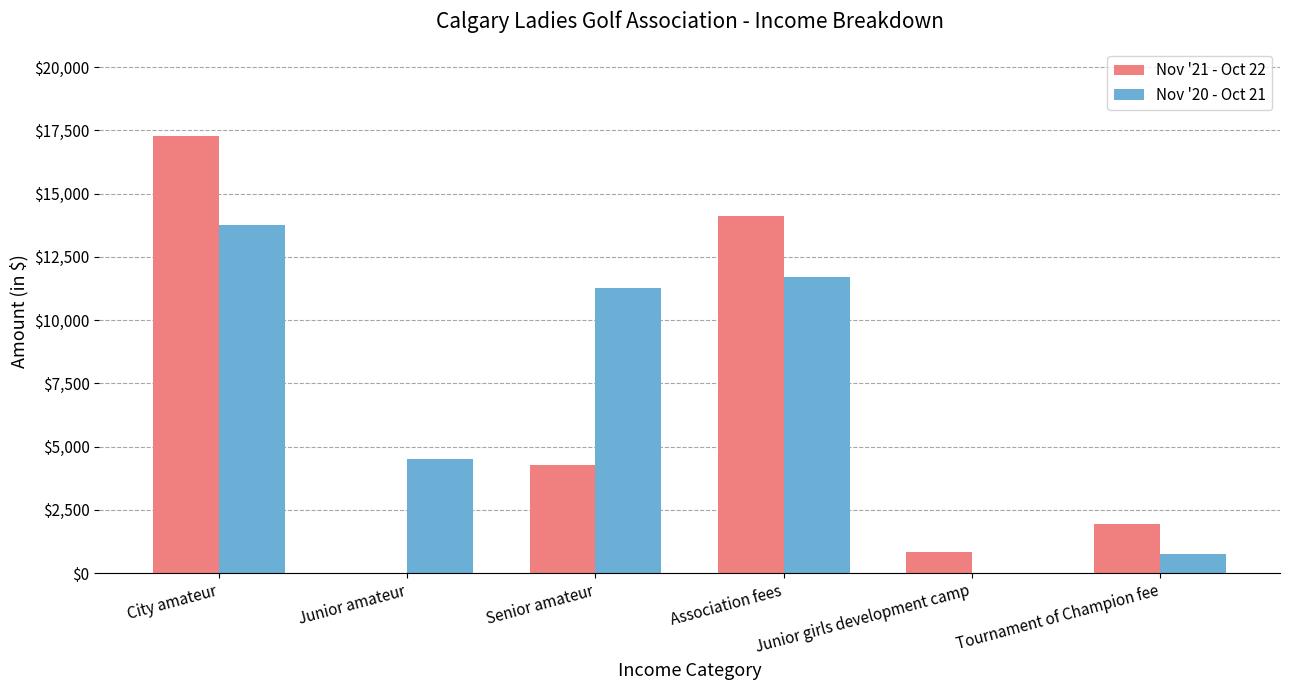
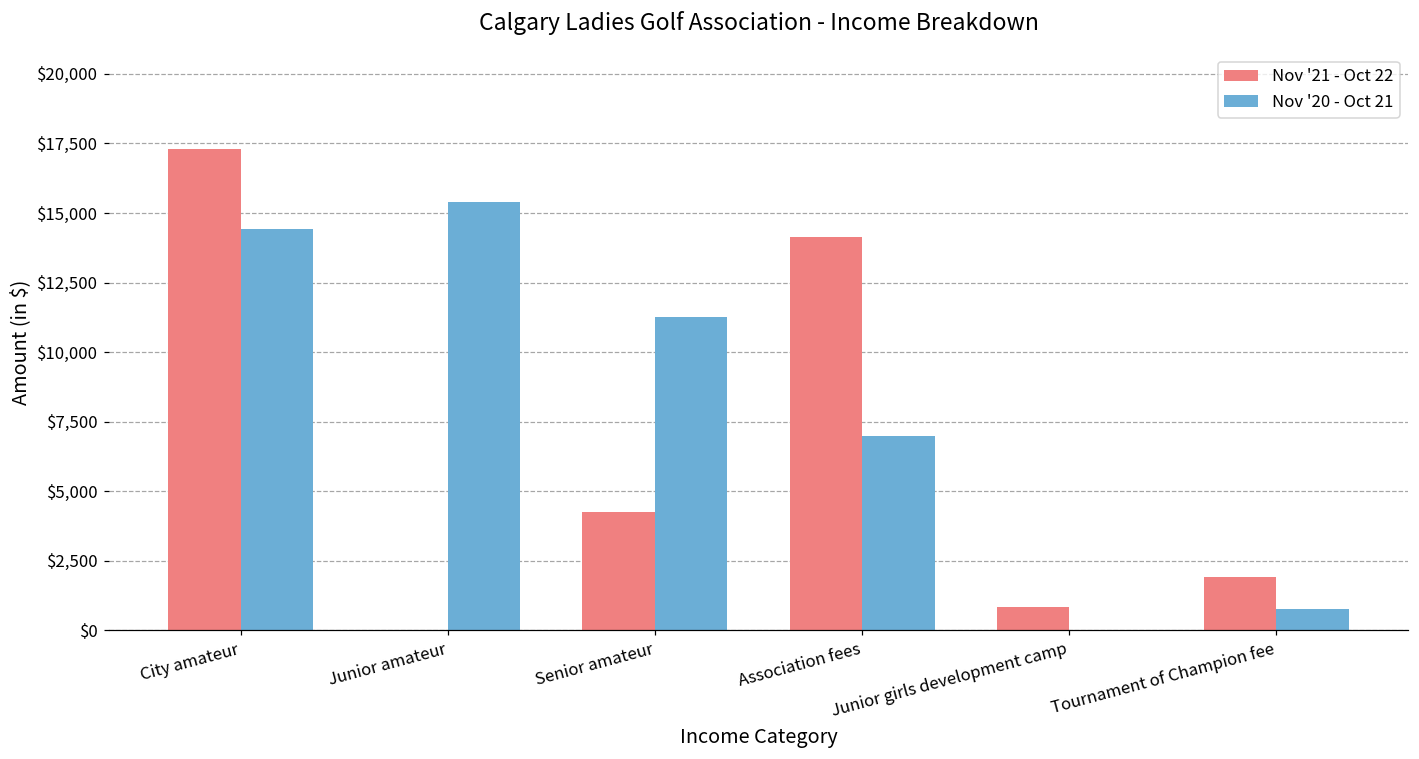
Nov '20 - Oct 21, City amateur: $13,800 -> $14,400
Nov '20 - Oct 21, Junior amateur: $4,500 -> $15,400
Nov '20 - Oct 21, Association fees: $11,700 -> $7,000
